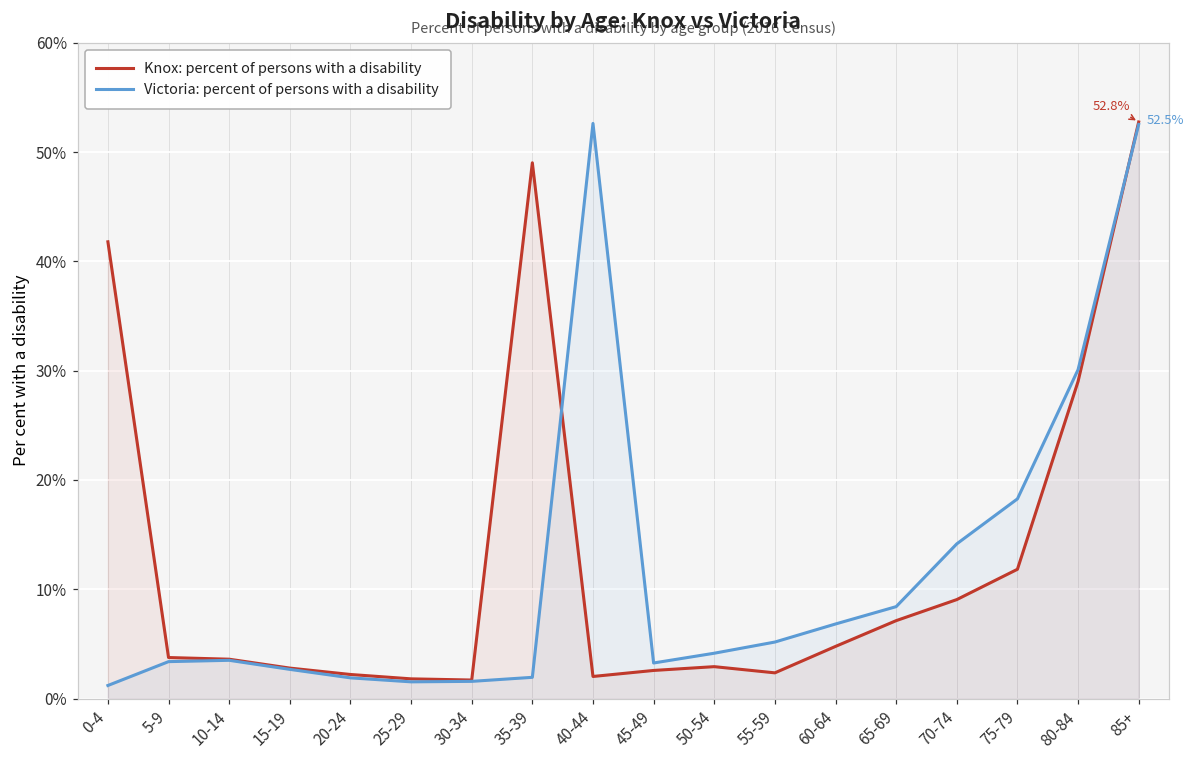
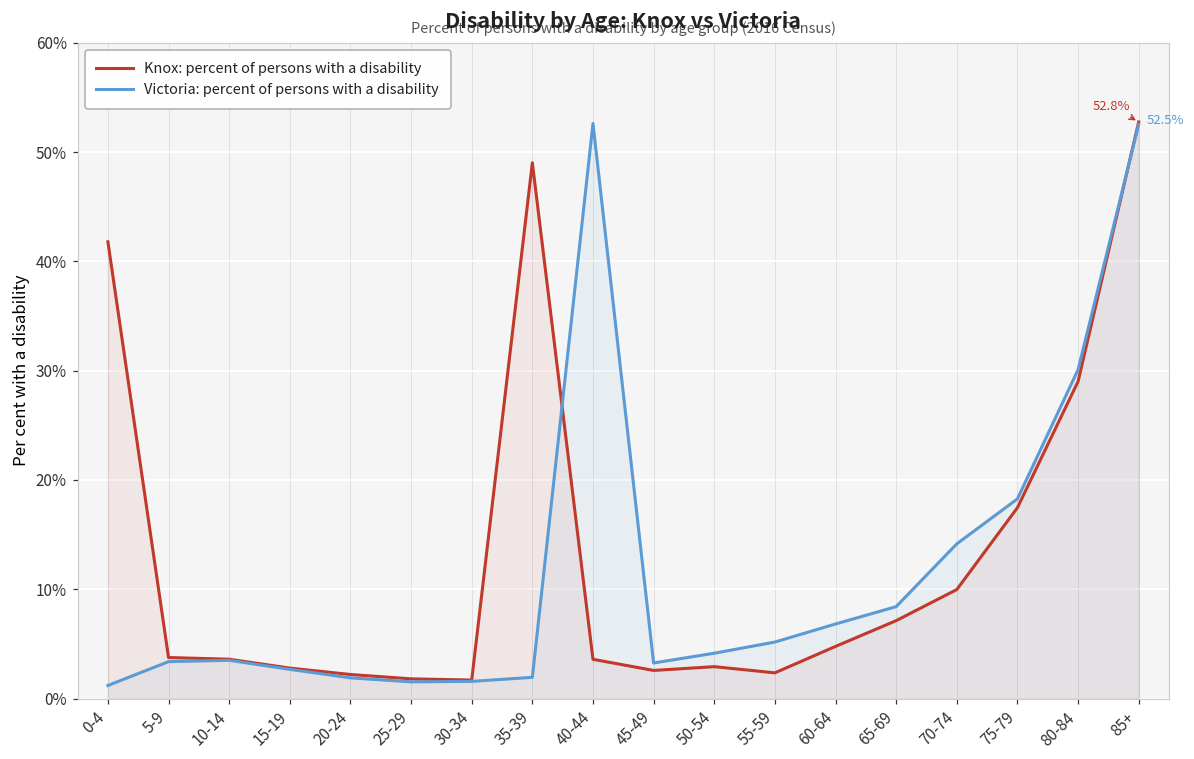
Knox: percent of persons with a disability, 40-44: 2% -> 4%
Knox: percent of persons with a disability, 70-74: 9% -> 10%
Knox: percent of persons with a disability, 75-79: 12% -> 17%
